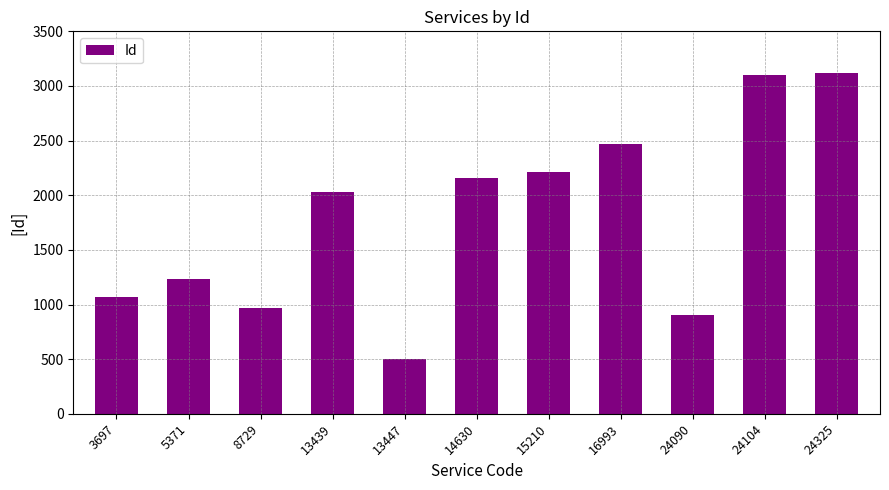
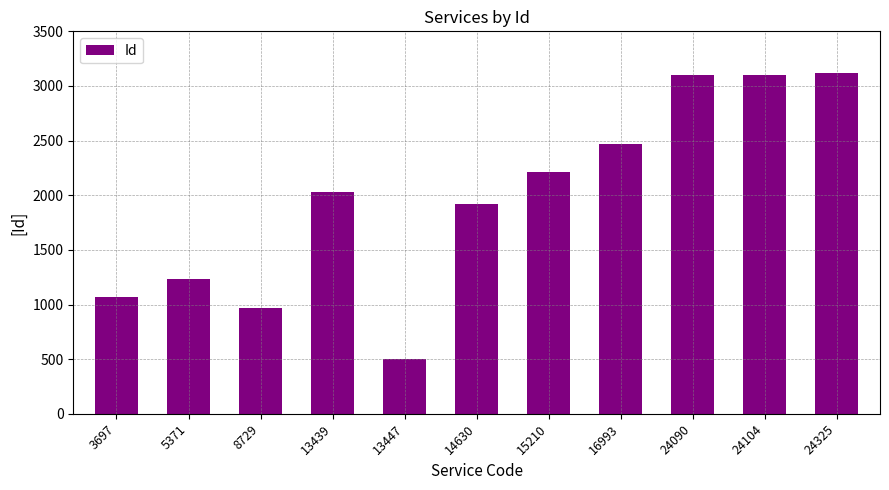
14630: 2150 -> 1920
24090: 900 -> 3100
